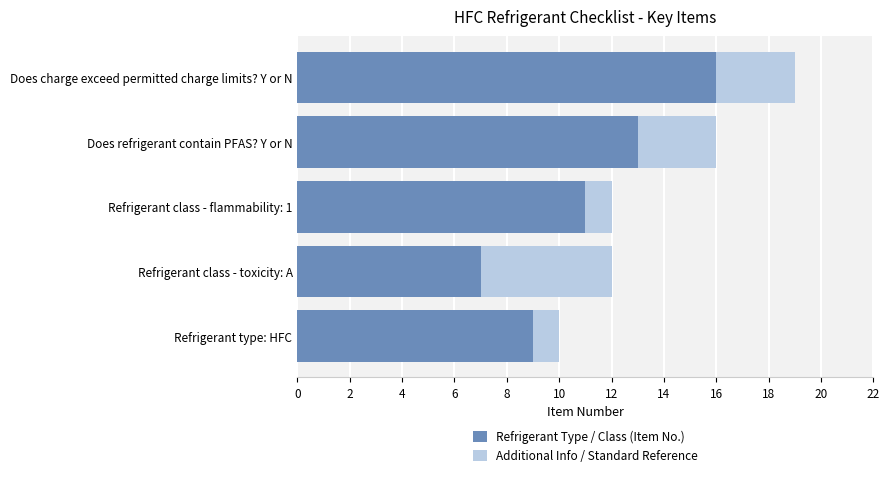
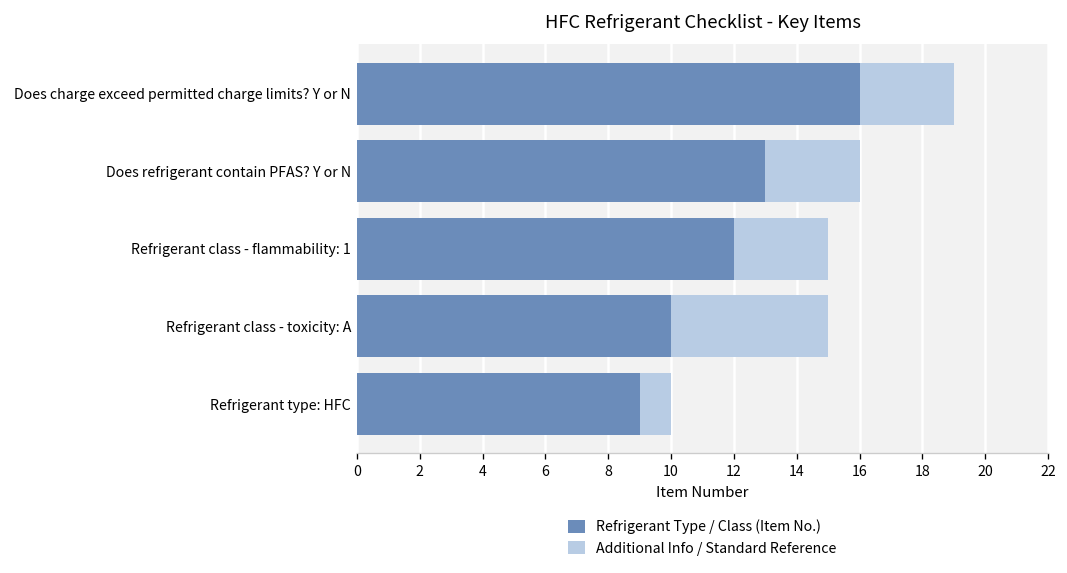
Refrigerant Type / Class (Item No.), Refrigerant class - flammability: 1: 11 -> 12
Additional Info / Standard Reference, Refrigerant class - flammability: 1: 1 -> 3
Refrigerant Type / Class (Item No.), Refrigerant class - toxicity: A: 7 -> 10
